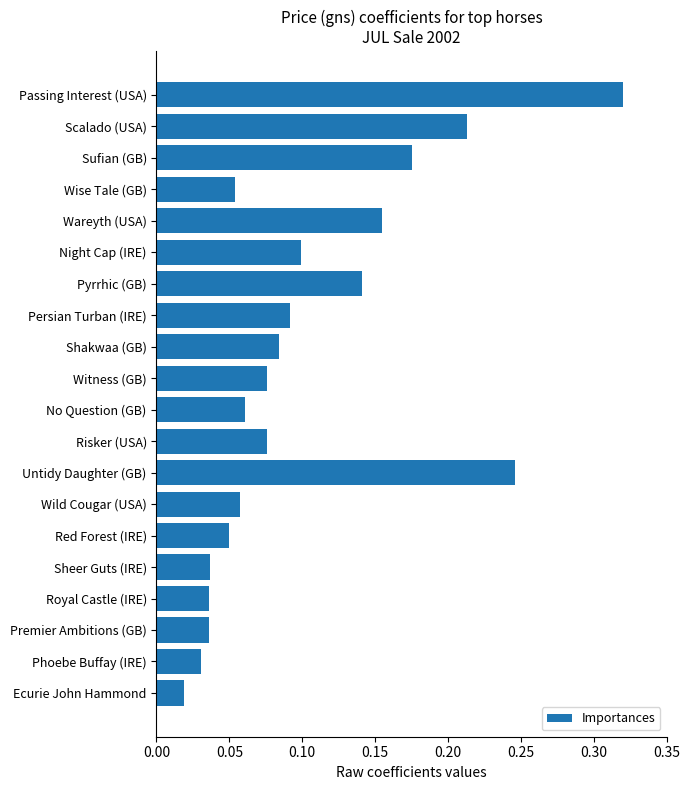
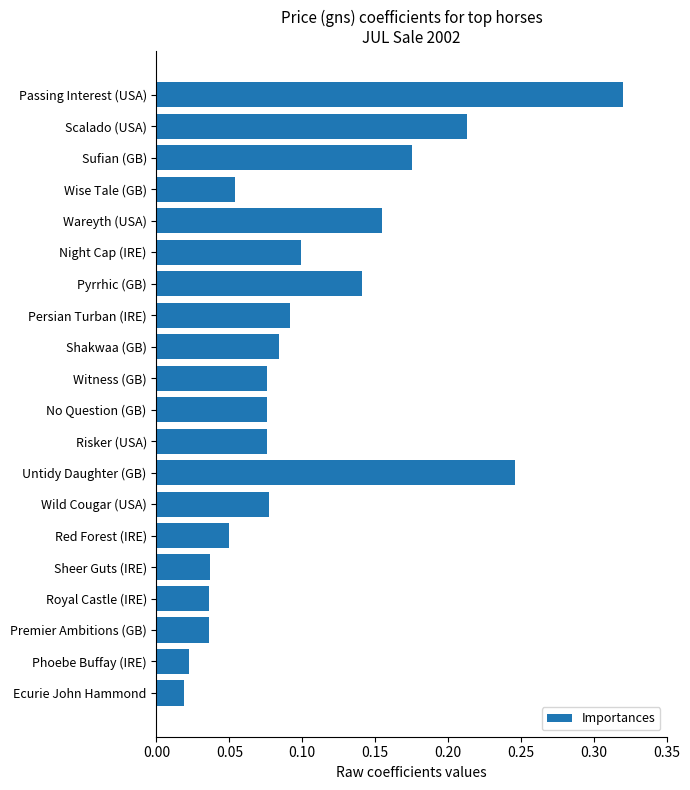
No Question (GB): 0.061 -> 0.076
Wild Cougar (USA): 0.057 -> 0.077
Phoebe Buffay (IRE): 0.030 -> 0.022
